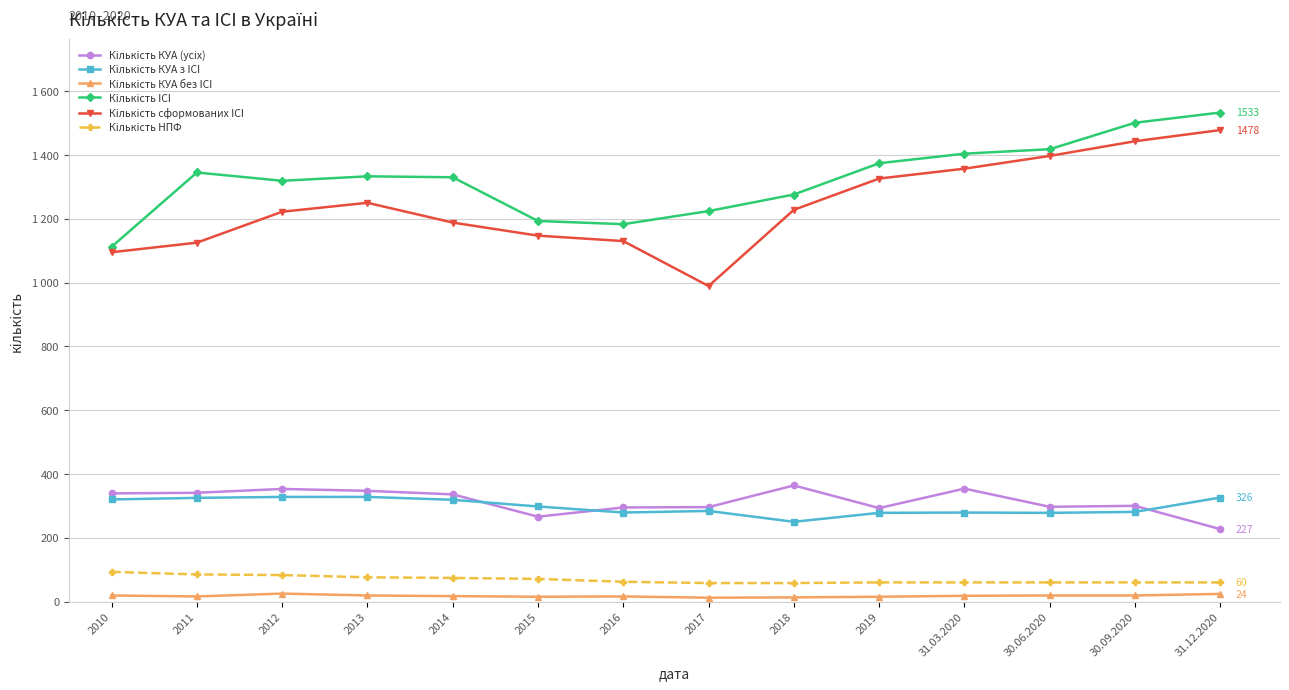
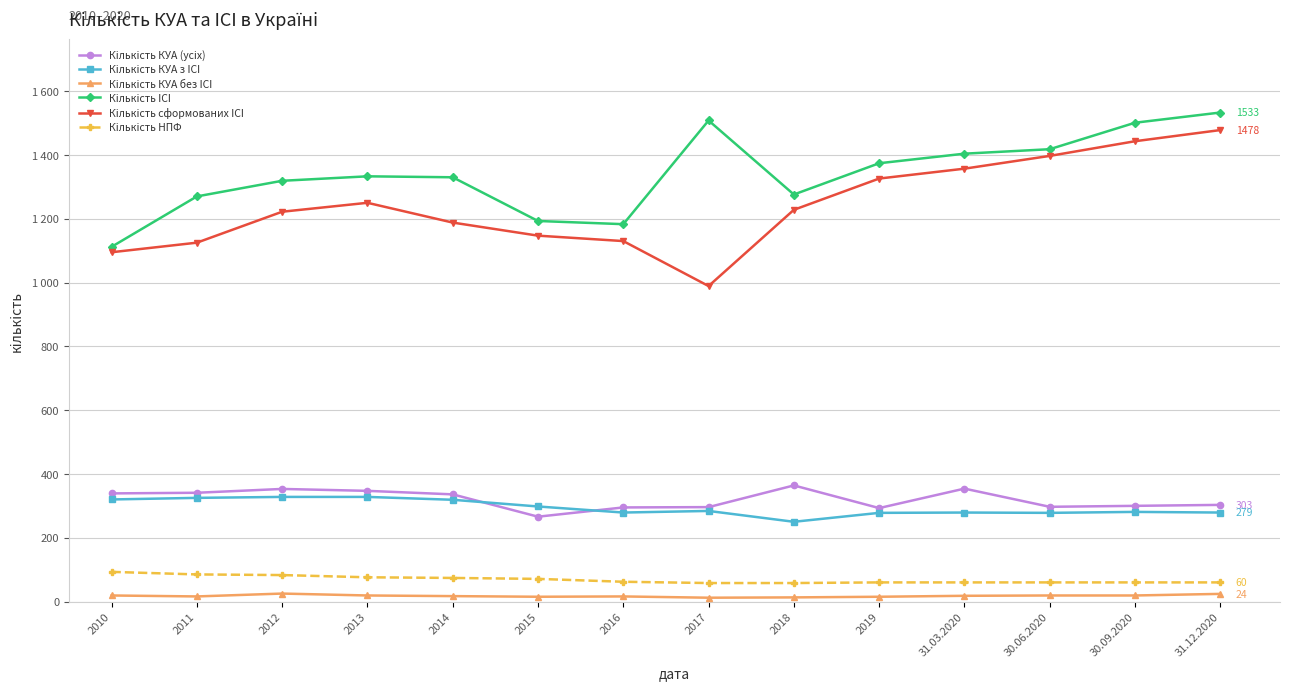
Кількість ІСІ, 2011: 1350 -> 1270
Кількість ІСІ, 2017: 1220 -> 1510
Кількість КУА (усіх), 31.12.2020: 227 -> 303
Кількість КУА з ІСІ, 31.12.2020: 326 -> 279
